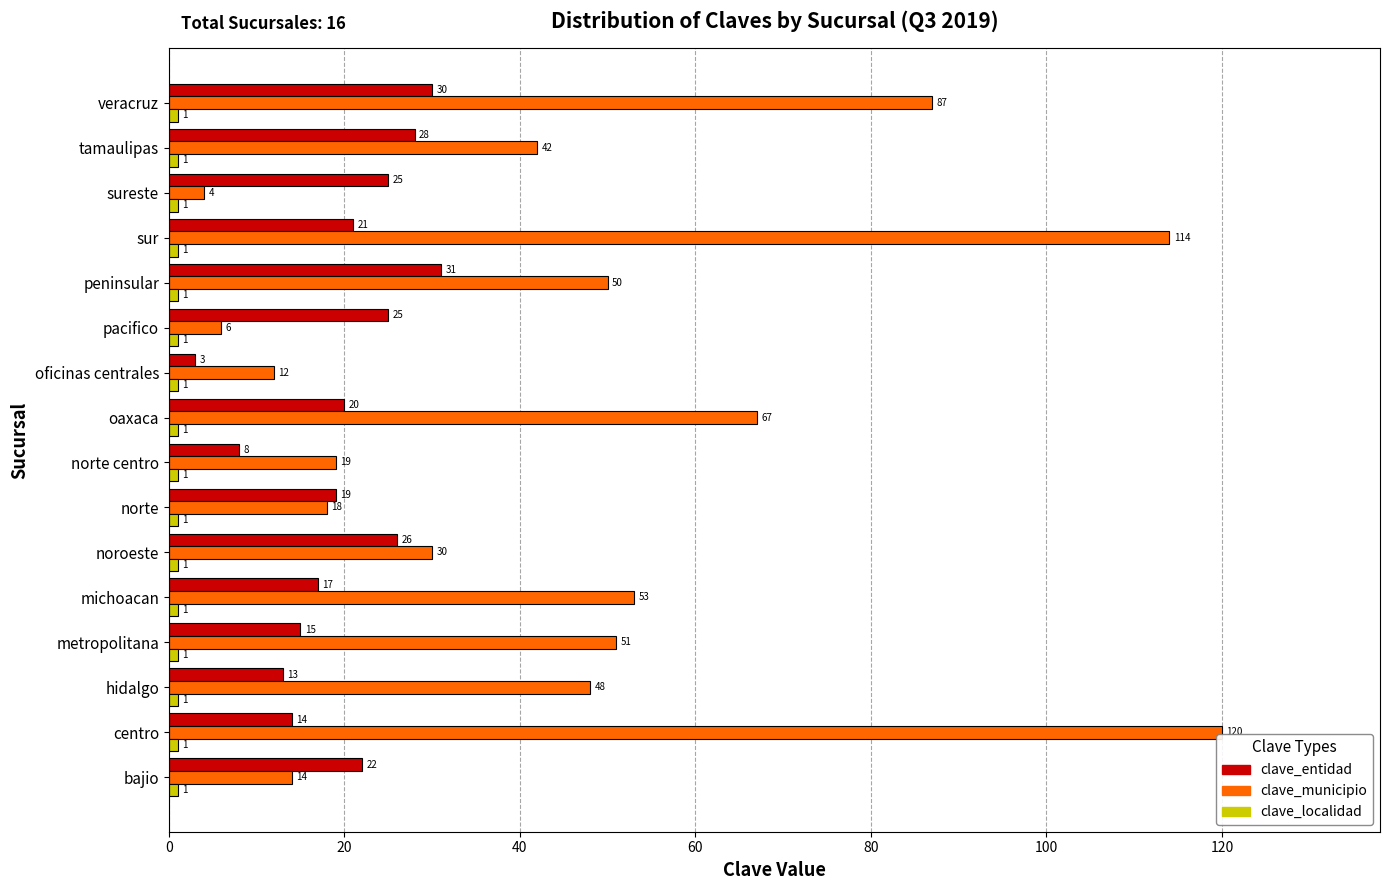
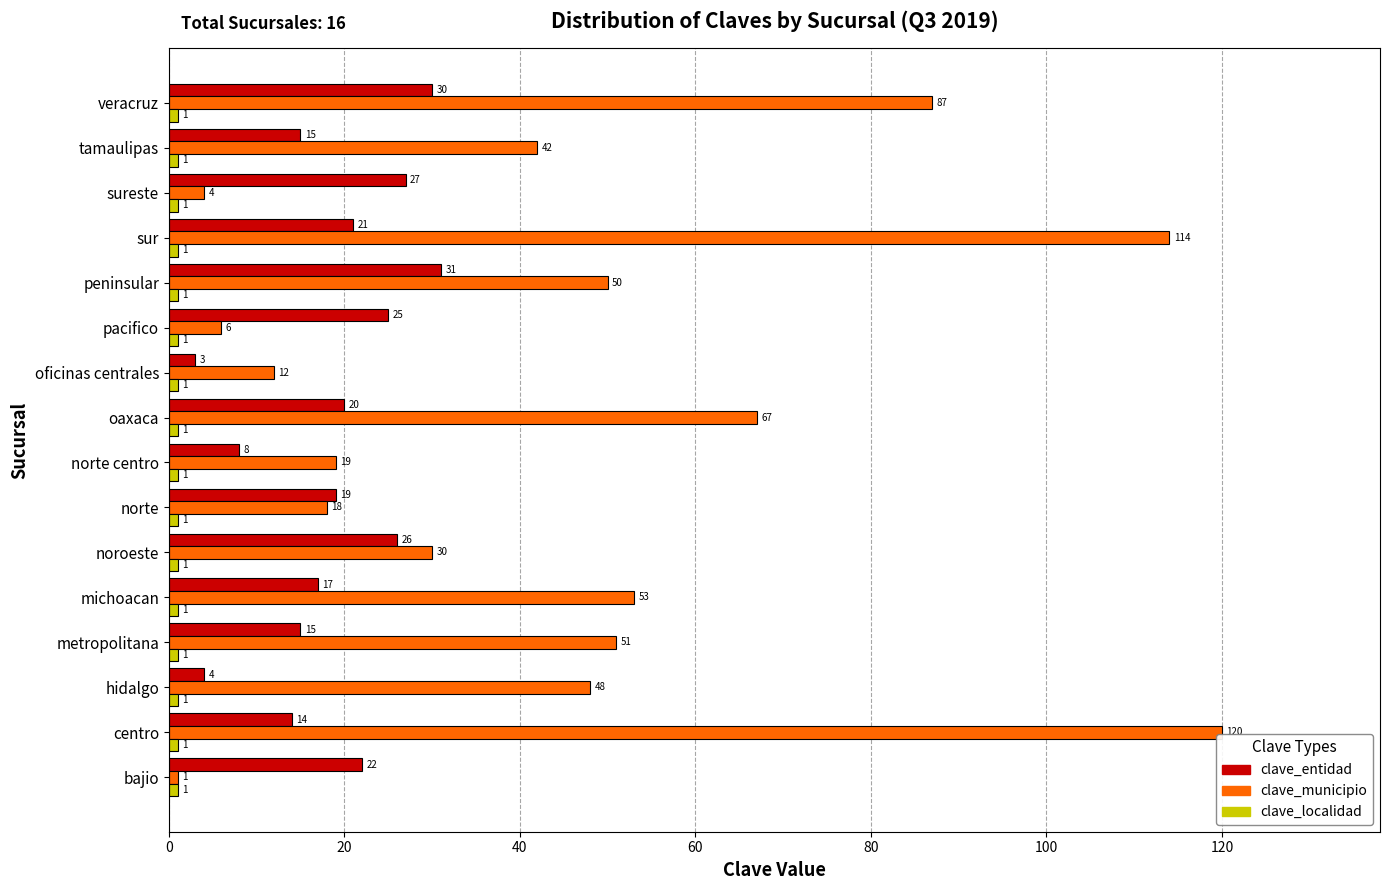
clave_entidad, tamaulipas: 28 -> 15
clave_entidad, sureste: 25 -> 27
clave_entidad, hidalgo: 13 -> 4
clave_municipio, bajio: 14 -> 1
